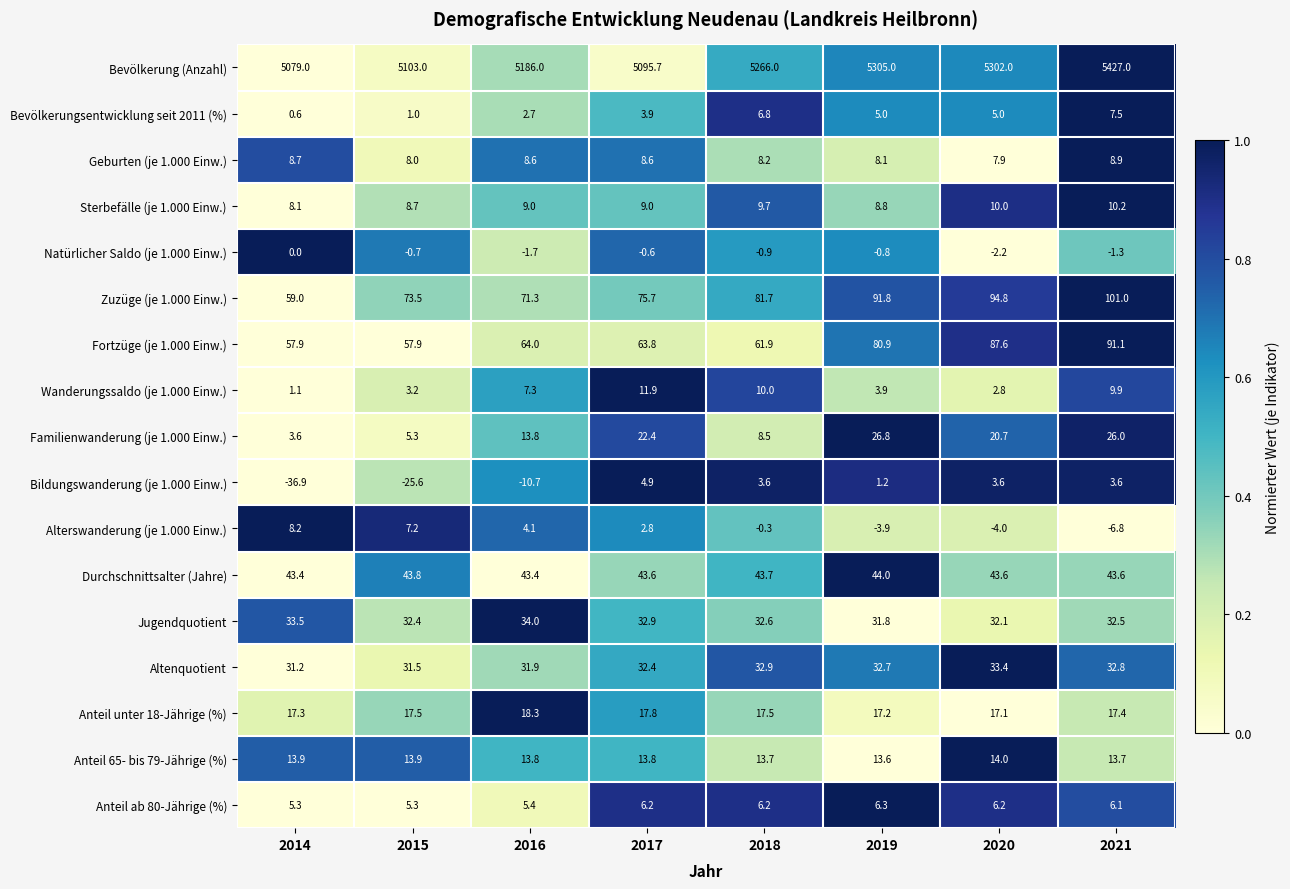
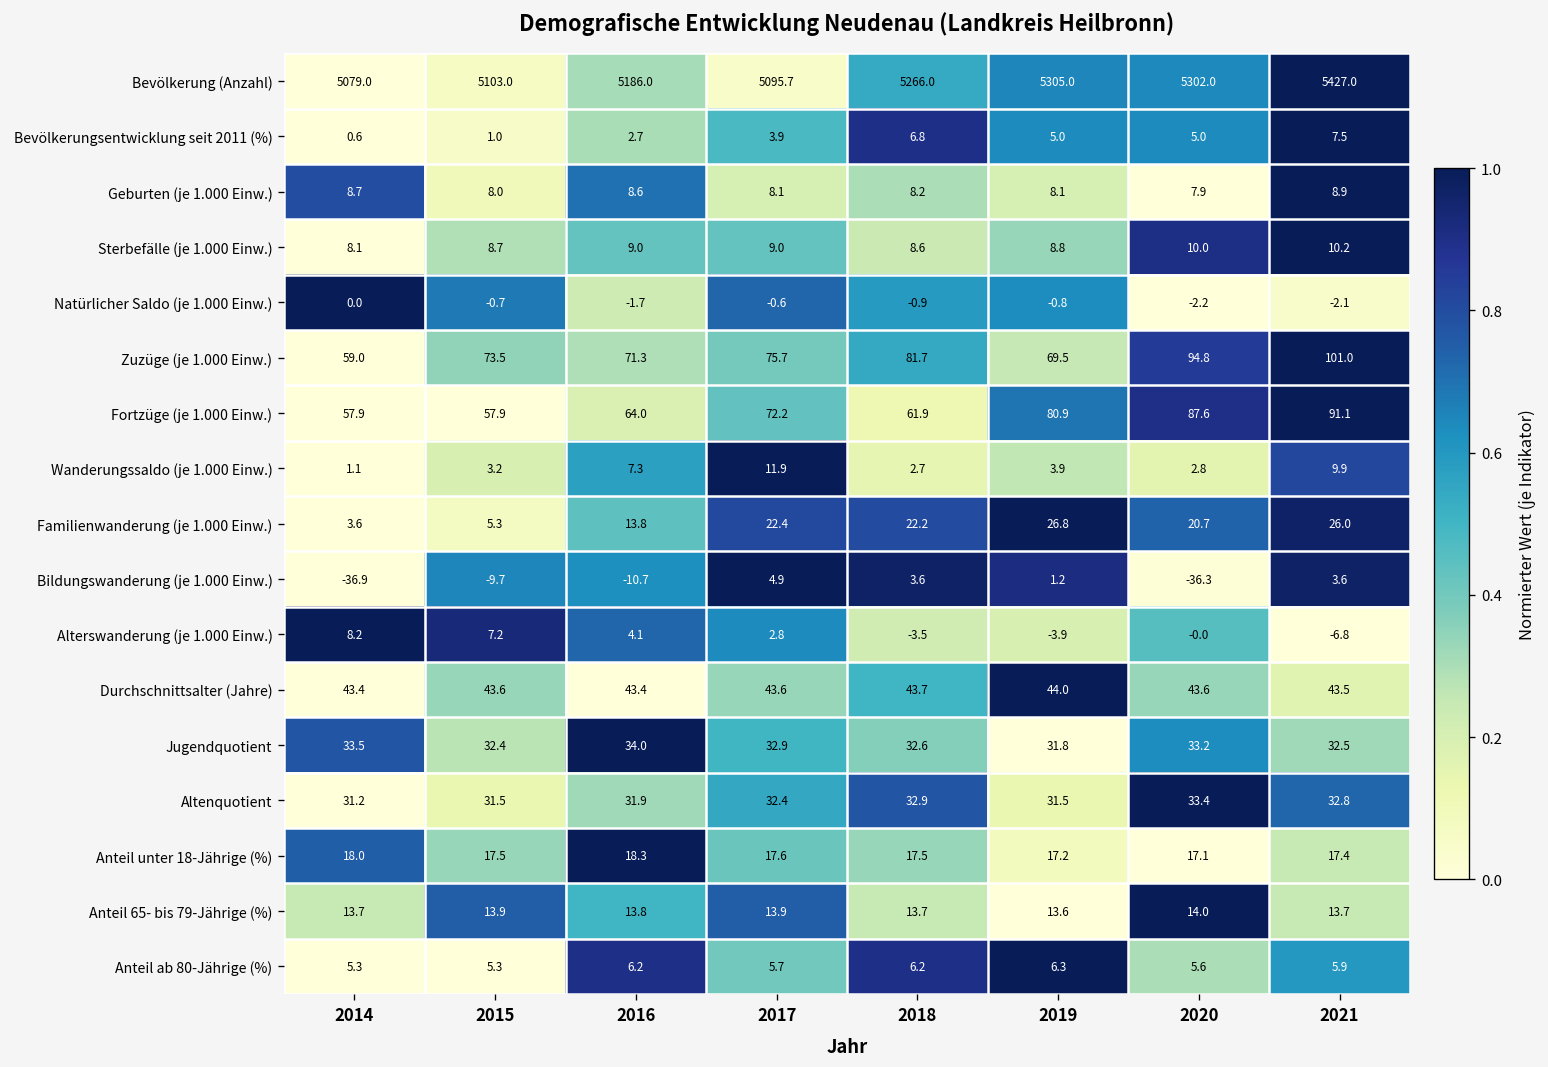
Geburten (je 1.000 Einw.), 2017: 8.6 -> 8.1
Sterbefälle (je 1.000 Einw.), 2018: 9.7 -> 8.6
Natürlicher Saldo (je 1.000 Einw.), 2021: -1.3 -> -2.1
Zuzüge (je 1.000 Einw.), 2019: 91.8 -> 69.5
Fortzüge (je 1.000 Einw.), 2017: 63.8 -> 72.2
Wanderungssaldo (je 1.000 Einw.), 2018: 10.0 -> 2.7
Familienwanderung (je 1.000 Einw.), 2018: 8.5 -> 22.2
Bildungswanderung (je 1.000 Einw.), 2015: -25.6 -> -9.7
Bildungswanderung (je 1.000 Einw.), 2020: 3.6 -> -36.3
Alterswanderung (je 1.000 Einw.), 2018: -0.3 -> -3.5
Alterswanderung (je 1.000 Einw.), 2020: -4.0 -> -0.0
Durchschnittsalter (Jahre), 2015: 43.8 -> 43.6
Durchschnittsalter (Jahre), 2021: 43.6 -> 43.5
Jugendquotient, 2020: 32.1 -> 33.2
Altenquotient, 2019: 32.7 -> 31.5
Anteil unter 18-Jährige (%), 2014: 17.3 -> 18.0
Anteil unter 18-Jährige (%), 2017: 17.8 -> 17.6
Anteil 65- bis 79-Jährige (%), 2014: 13.9 -> 13.7
Anteil 65- bis 79-Jährige (%), 2017: 13.8 -> 13.9
Anteil ab 80-Jährige (%), 2016: 5.4 -> 6.2
Anteil ab 80-Jährige (%), 2017: 6.2 -> 5.7
Anteil ab 80-Jährige (%), 2020: 6.2 -> 5.6
Anteil ab 80-Jährige (%), 2021: 6.1 -> 5.9
